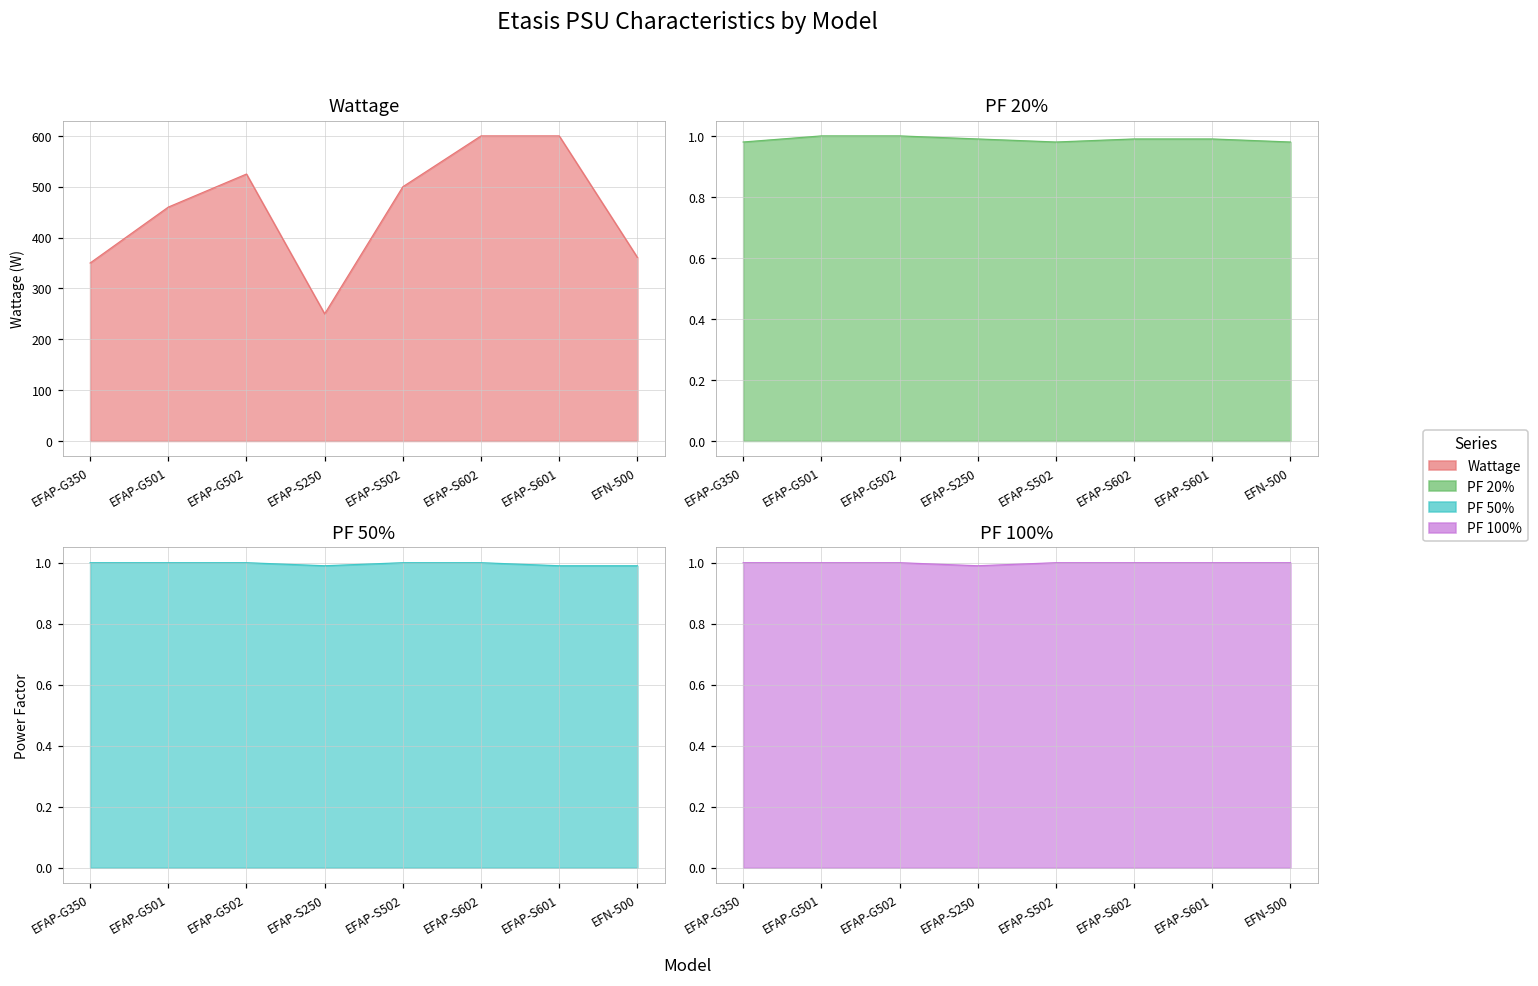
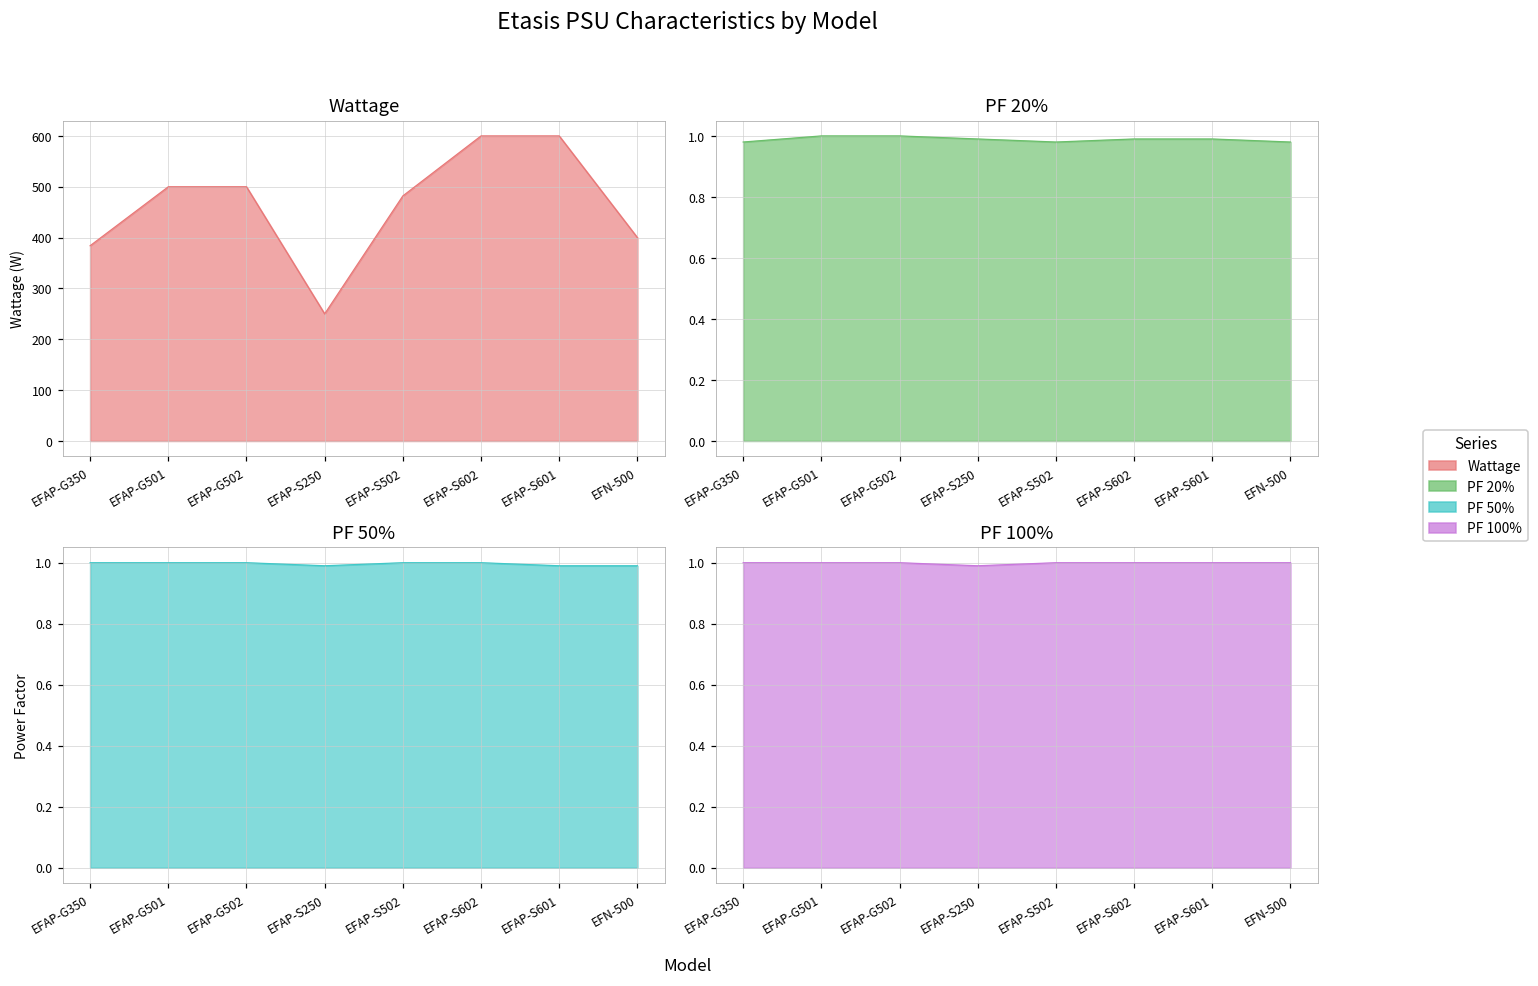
Wattage, EFAP-G350: 350 -> 380
Wattage, EFAP-G501: 460 -> 500
Wattage, EFAP-G502: 530 -> 500
Wattage, EFAP-S502: 500 -> 480
Wattage, EFN-500: 360 -> 400
